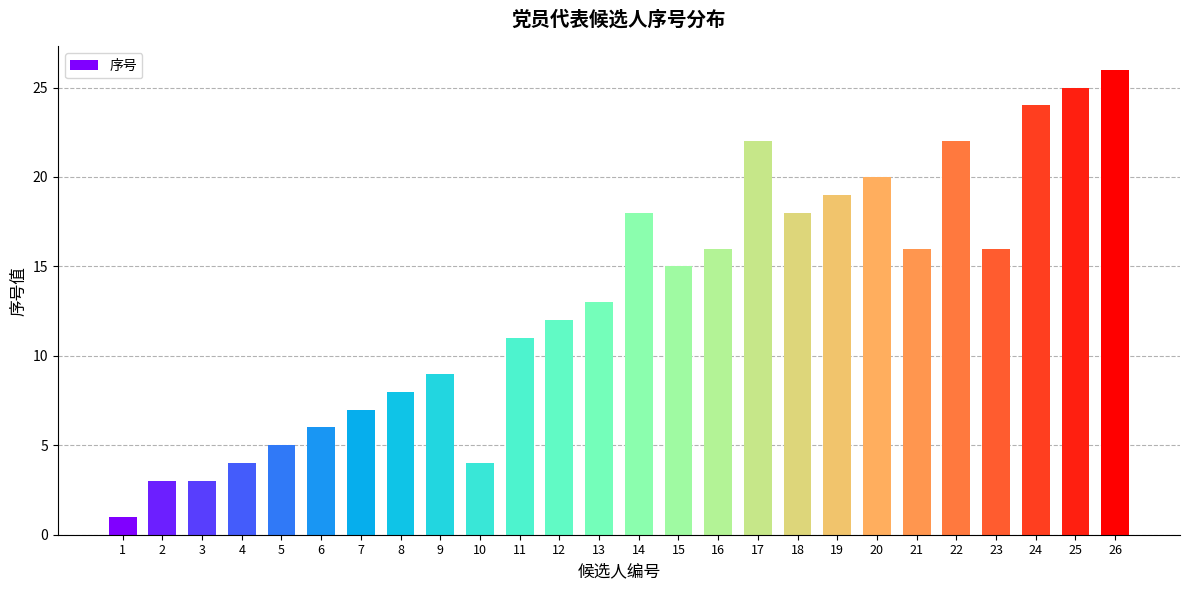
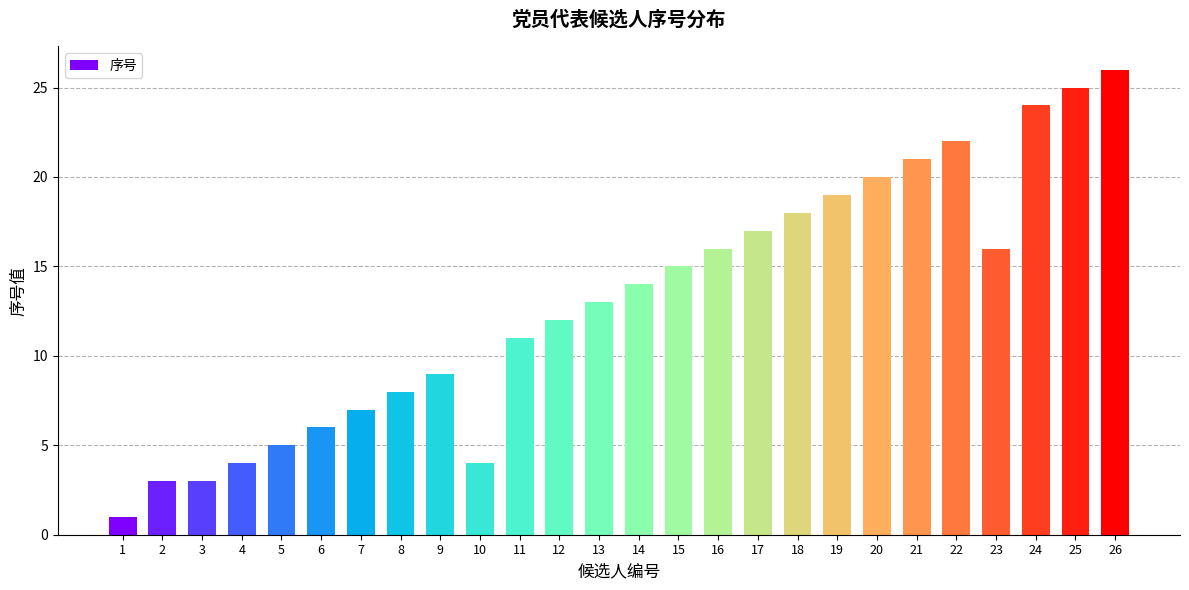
14: 18 -> 14
17: 22 -> 17
21: 16 -> 21
